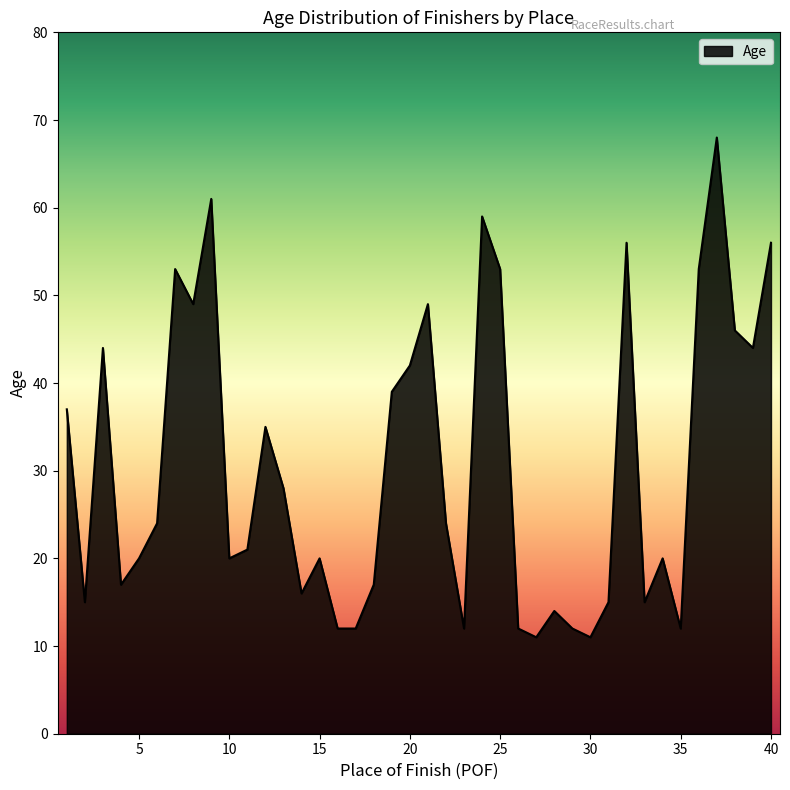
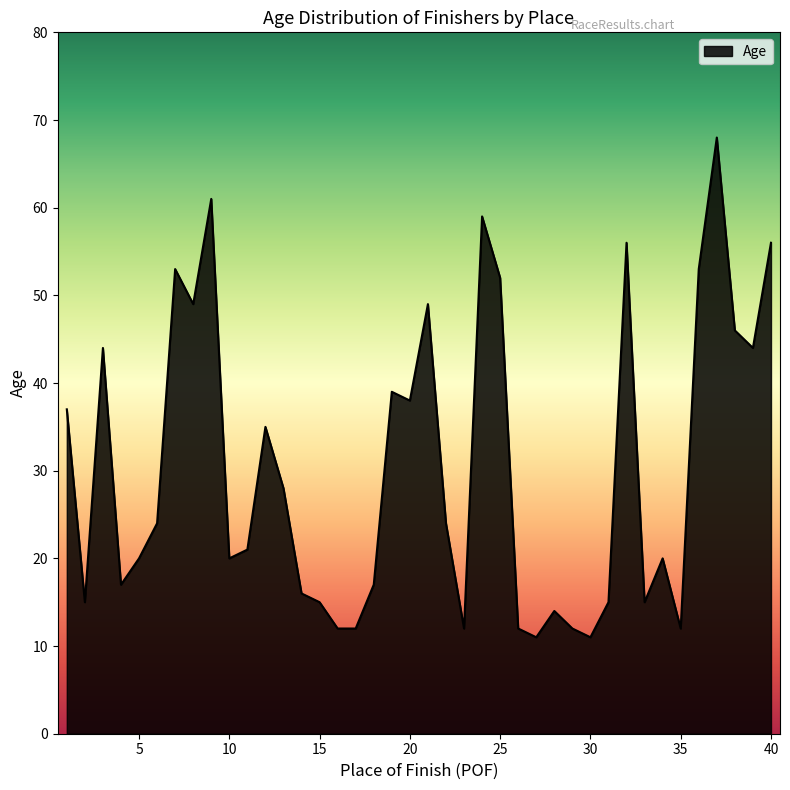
15: 20 -> 15
20: 42 -> 38
25: 53 -> 52
